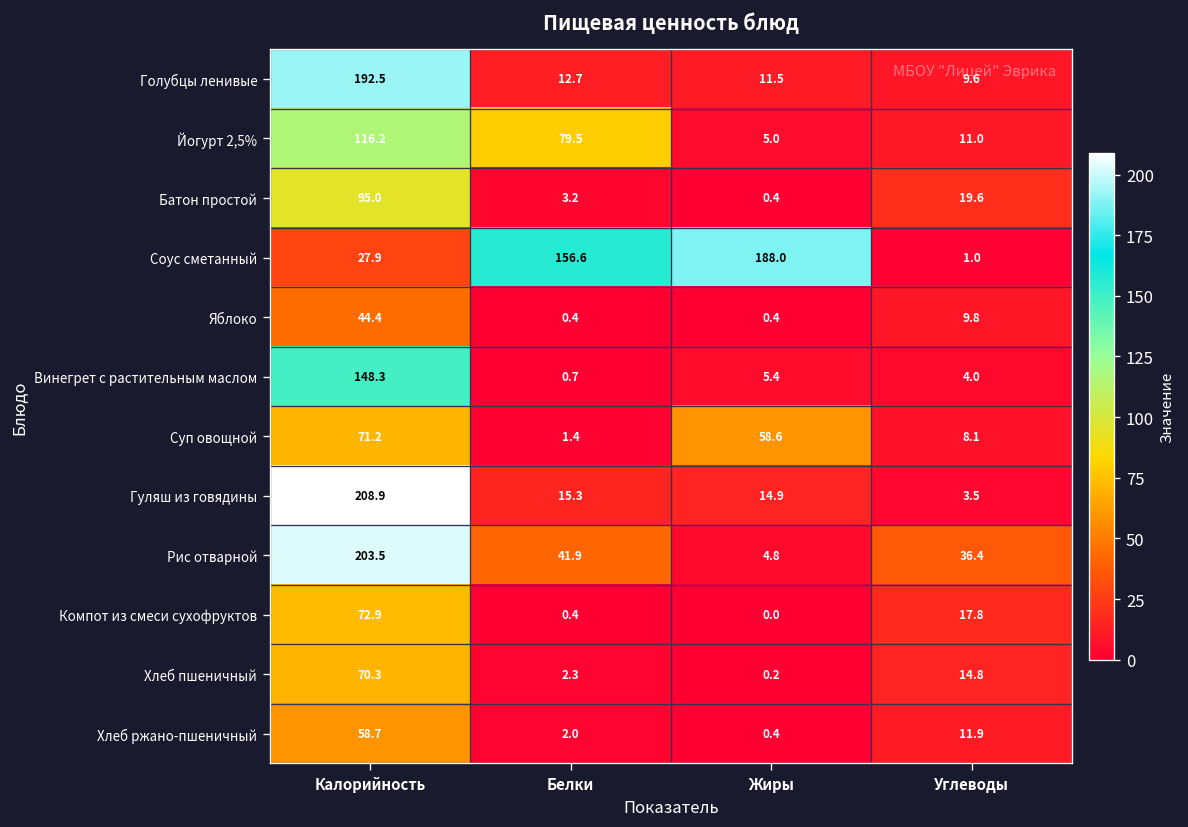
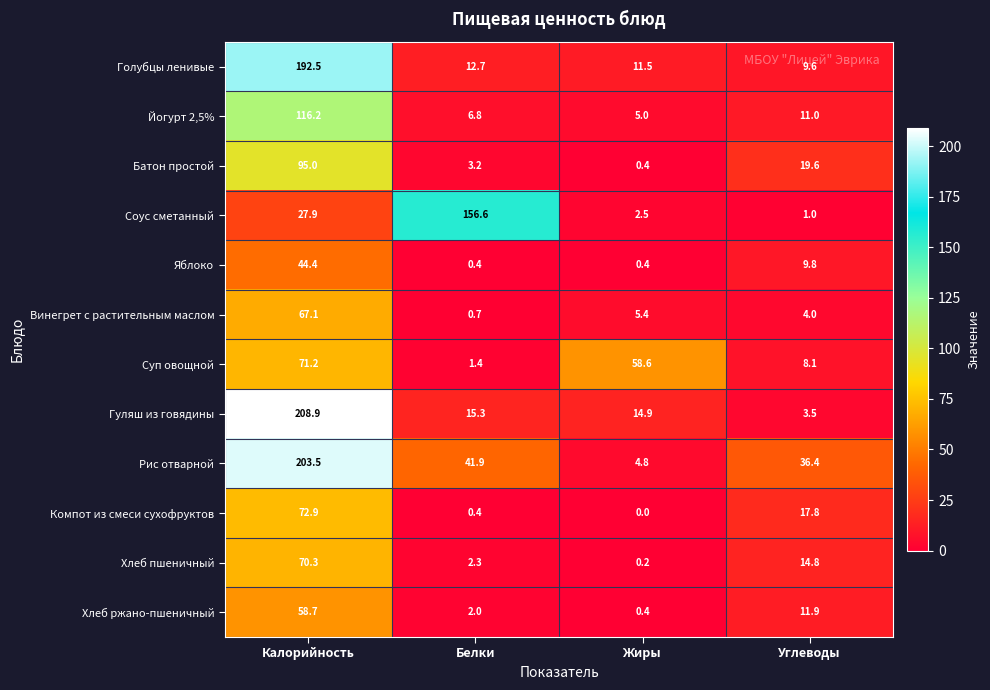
Йогурт 2,5%, Белки: 79.5 -> 6.8
Соус сметанный, Жиры: 188.0 -> 2.5
Винегрет с растительным маслом, Калорийность: 148.3 -> 67.1
